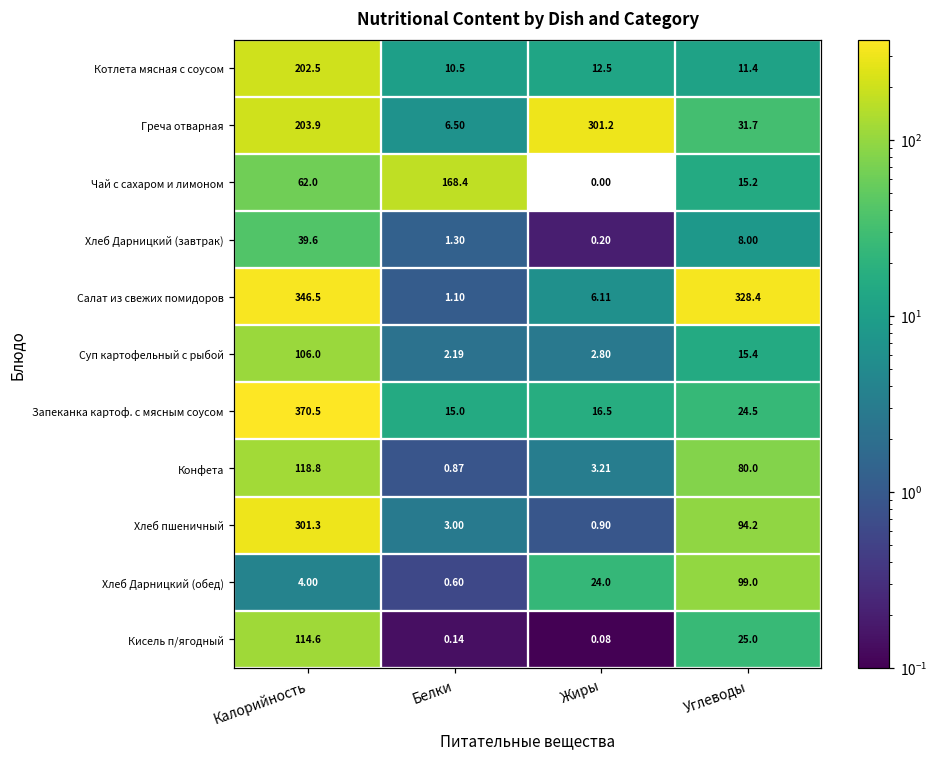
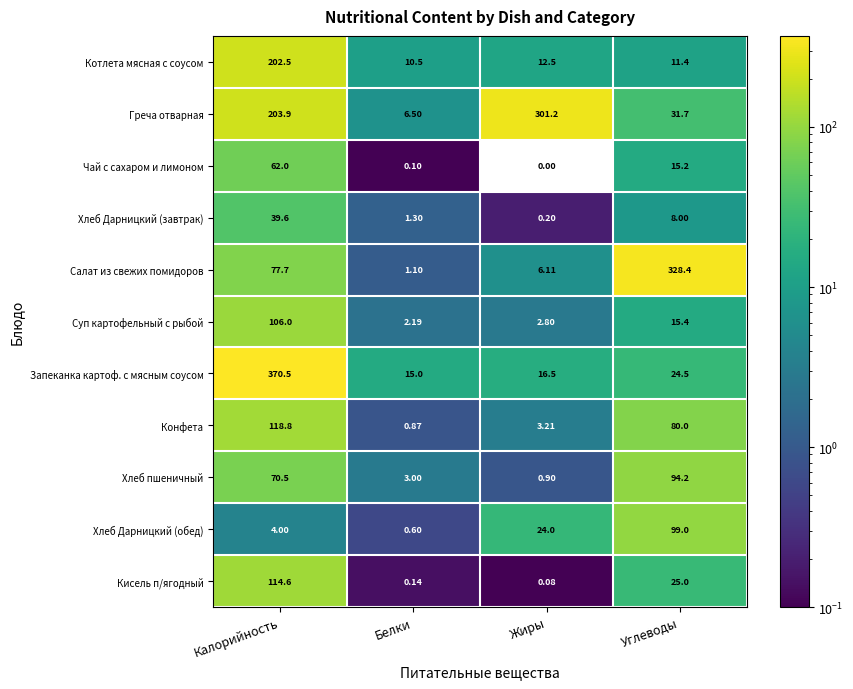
Чай с сахаром и лимоном, Белки: 168.4 -> 0.10
Салат из свежих помидоров, Калорийность: 346.5 -> 77.7
Хлеб пшеничный, Калорийность: 301.3 -> 70.5
